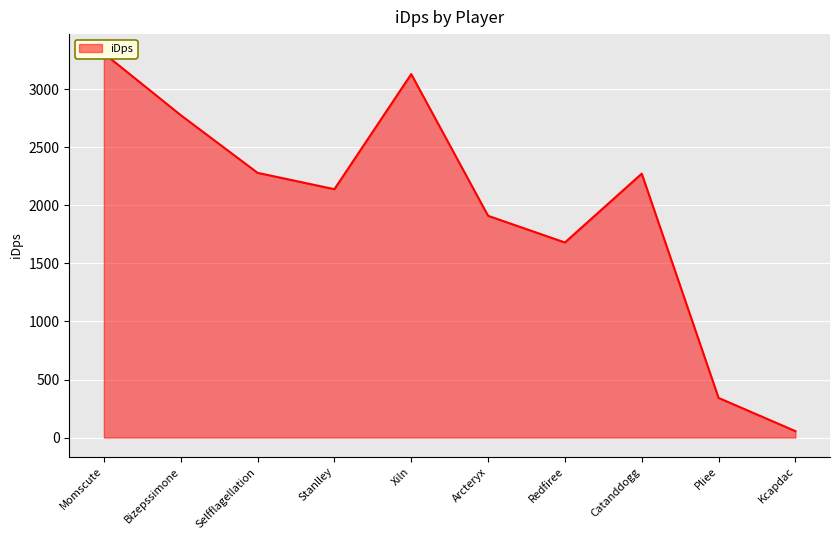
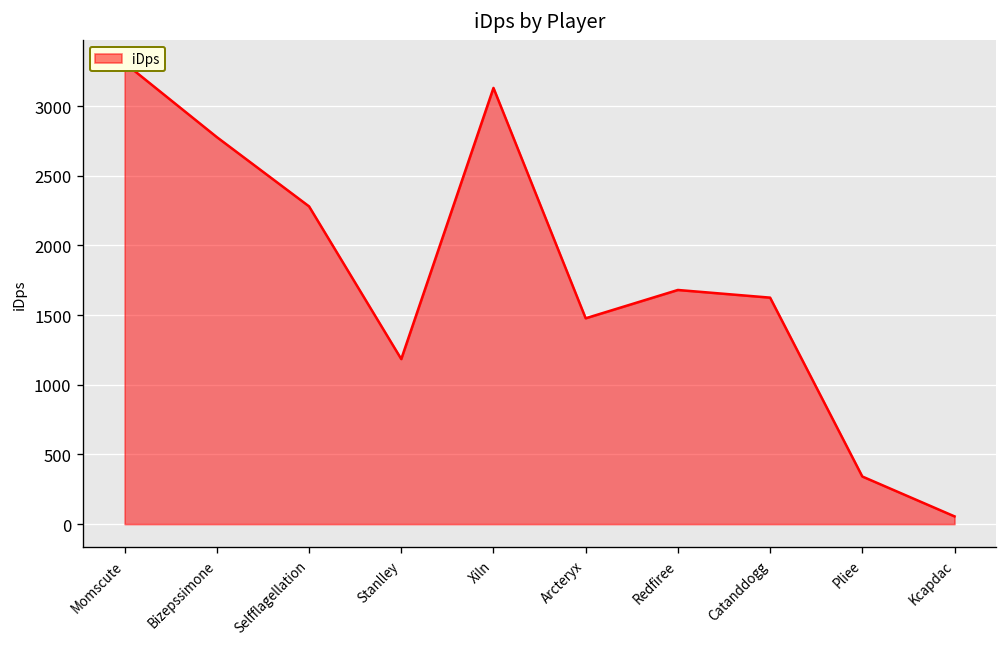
Stanlley: 2140 -> 1180
Arcteryx: 1910 -> 1480
Catanddogg: 2270 -> 1630
